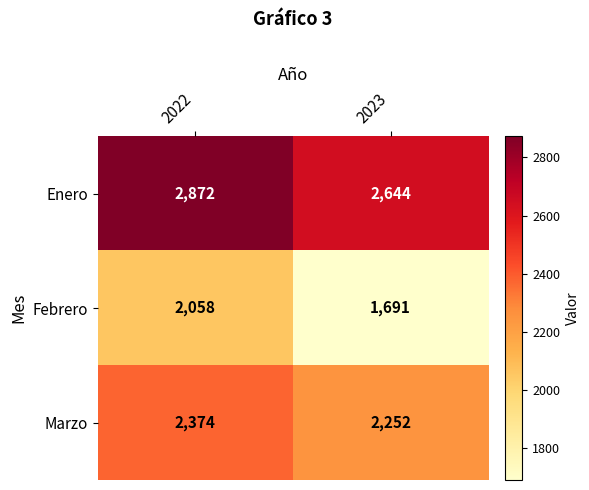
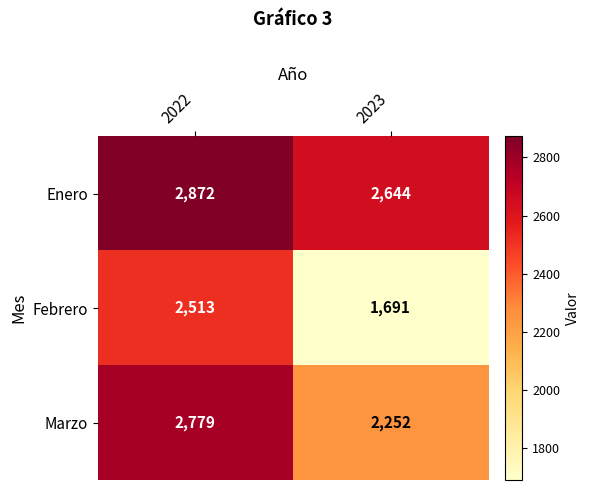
Febrero, 2022: 2,058 -> 2,513
Marzo, 2022: 2,374 -> 2,779
